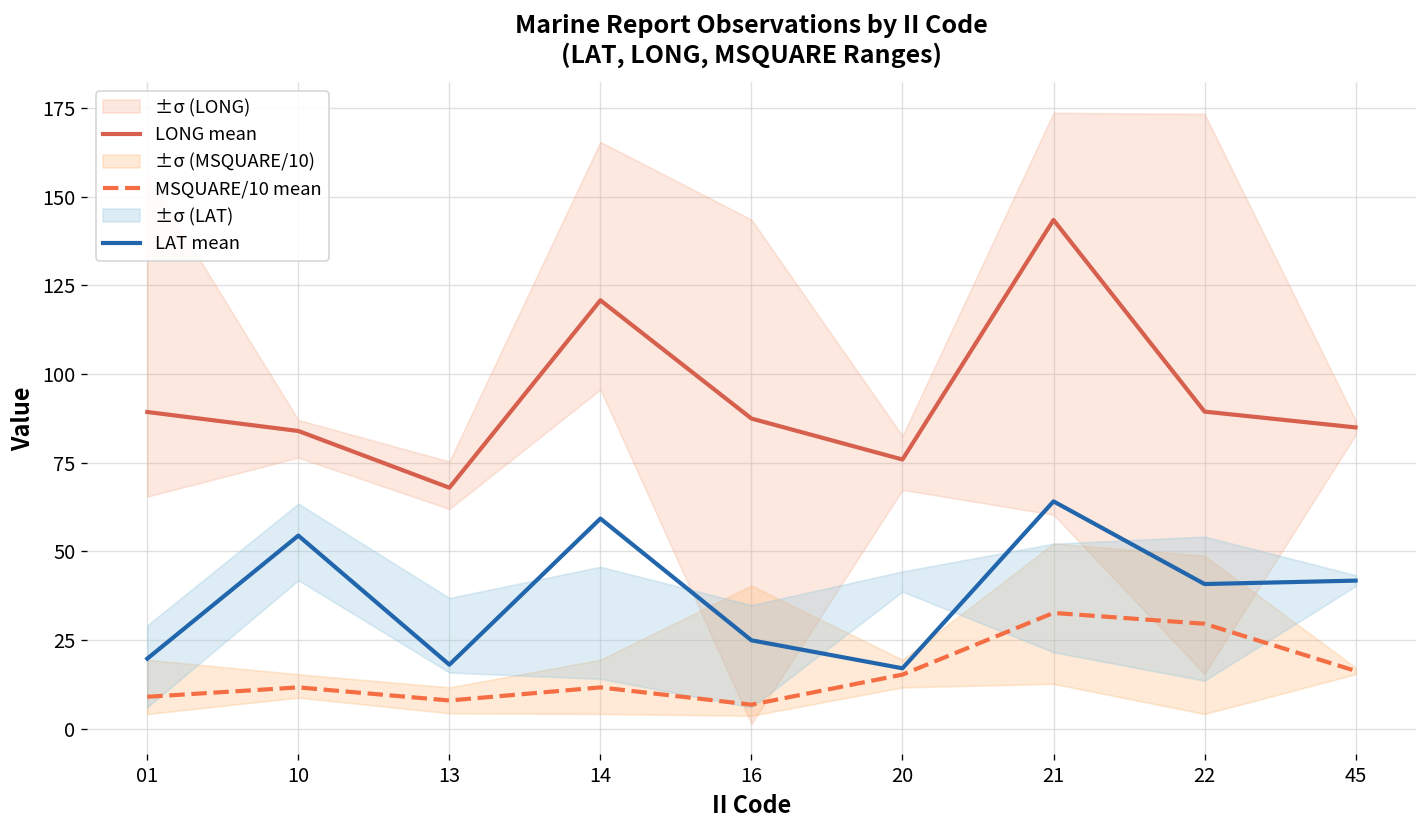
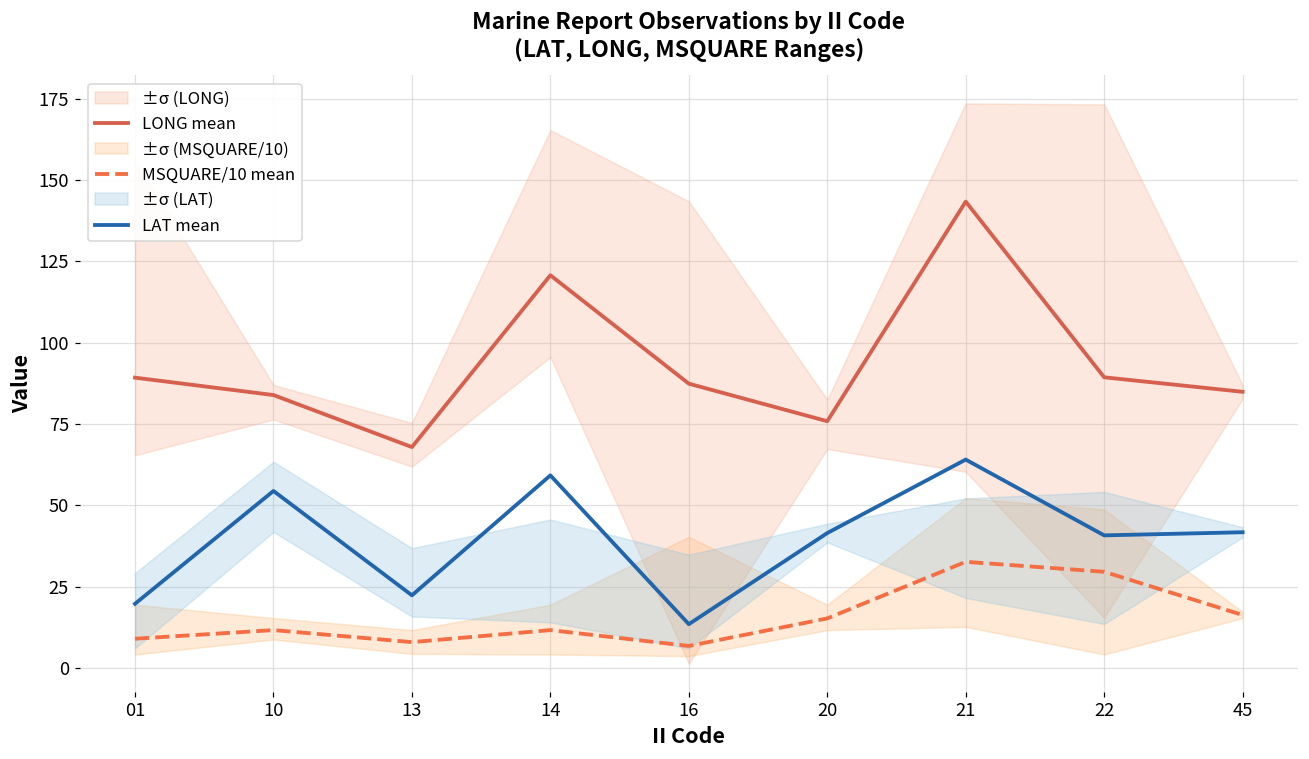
LAT mean, 13: 18 -> 22
LAT mean, 16: 25 -> 13
LAT mean, 20: 17 -> 41
